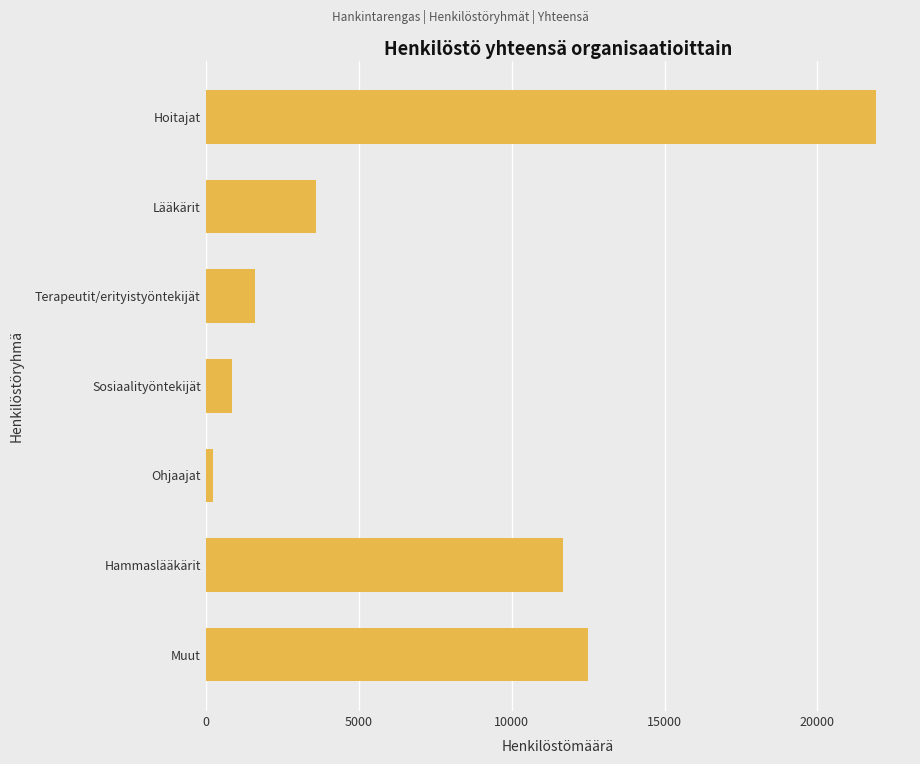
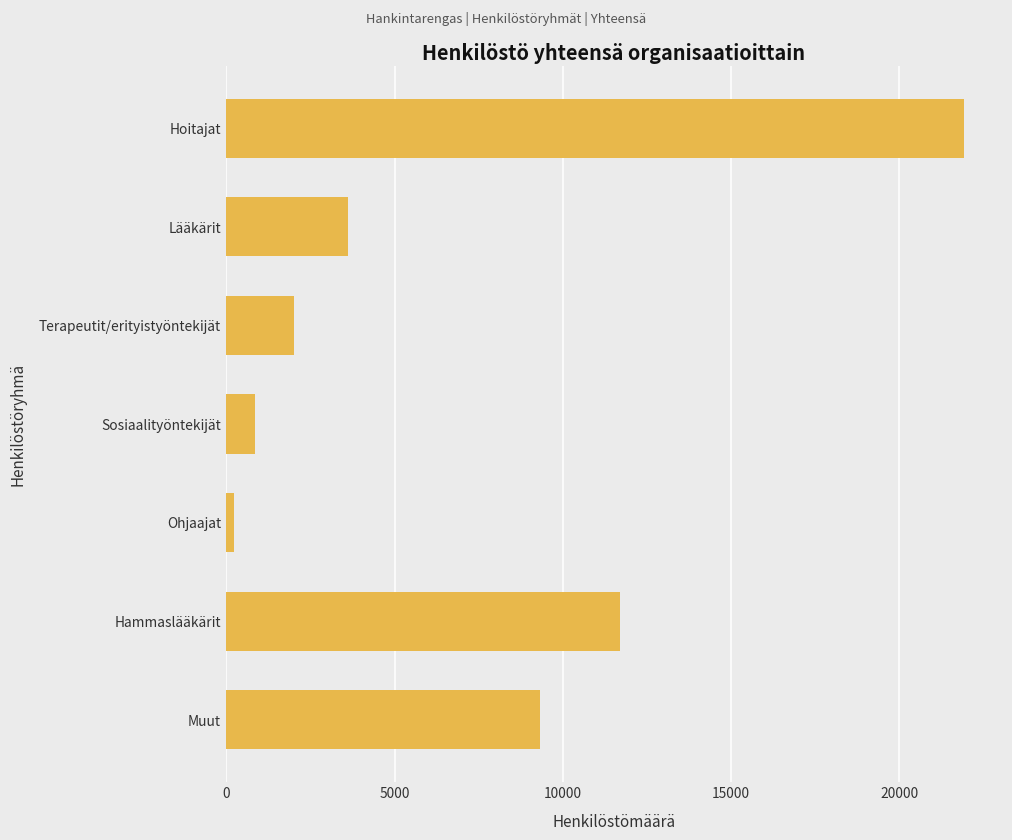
Terapeutit/erityistyöntekijät: 1600 -> 2000
Muut: 12500 -> 9300
